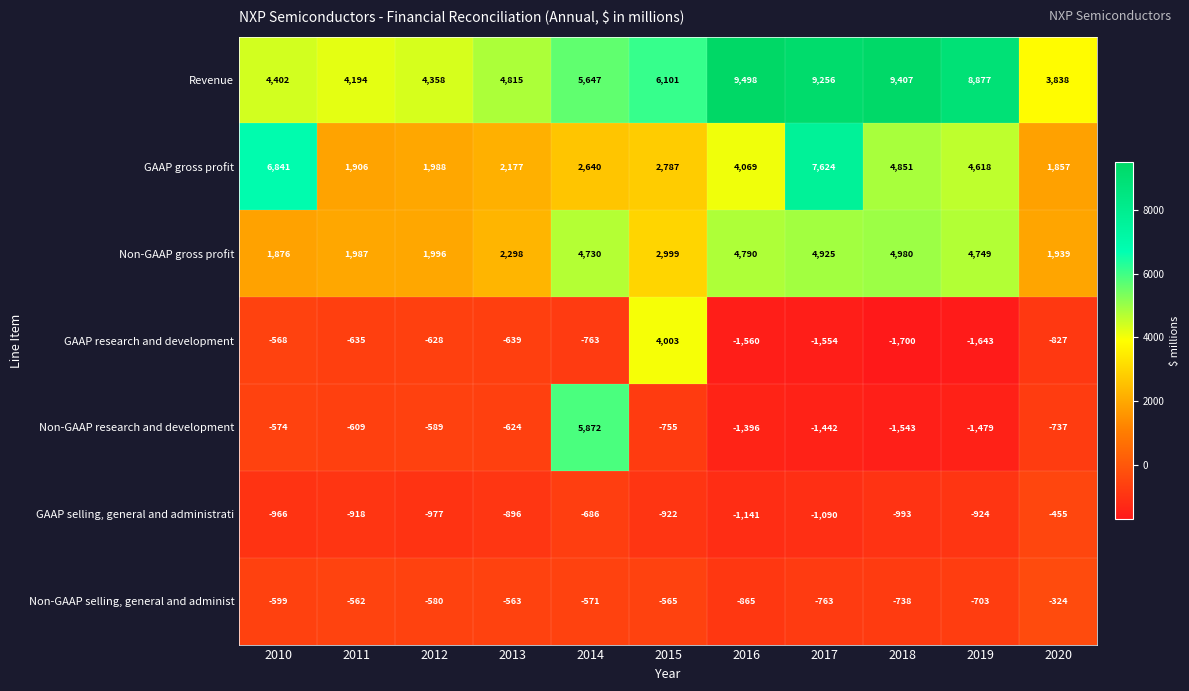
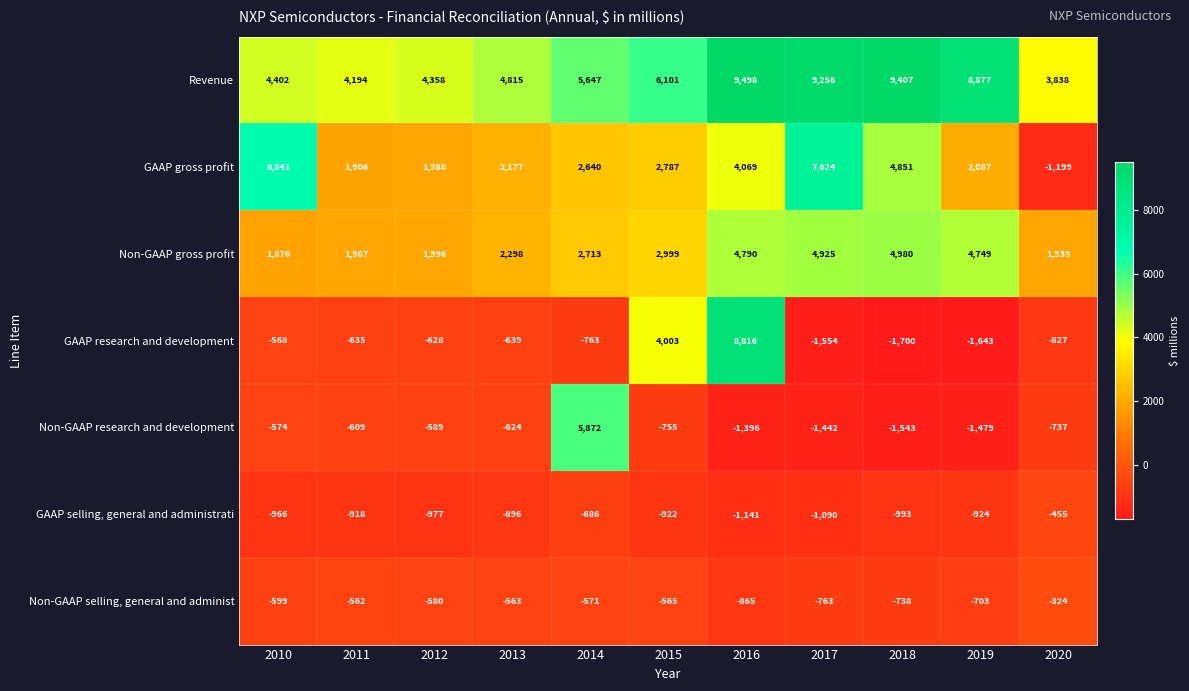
GAAP gross profit, 2019: 4,618 -> 2,087
GAAP gross profit, 2020: 1,857 -> -1,199
Non-GAAP gross profit, 2014: 4,730 -> 2,713
GAAP research and development, 2016: -1,560 -> 8,816
